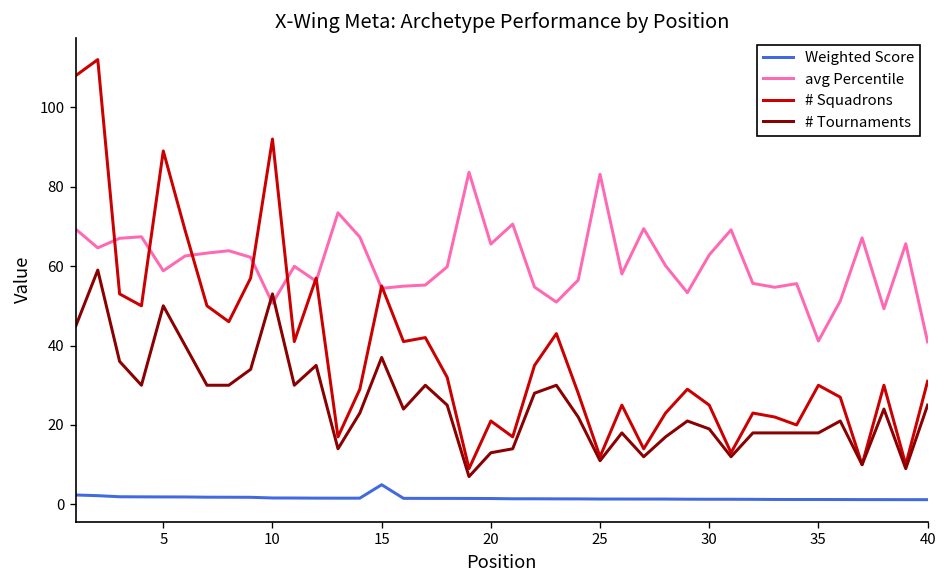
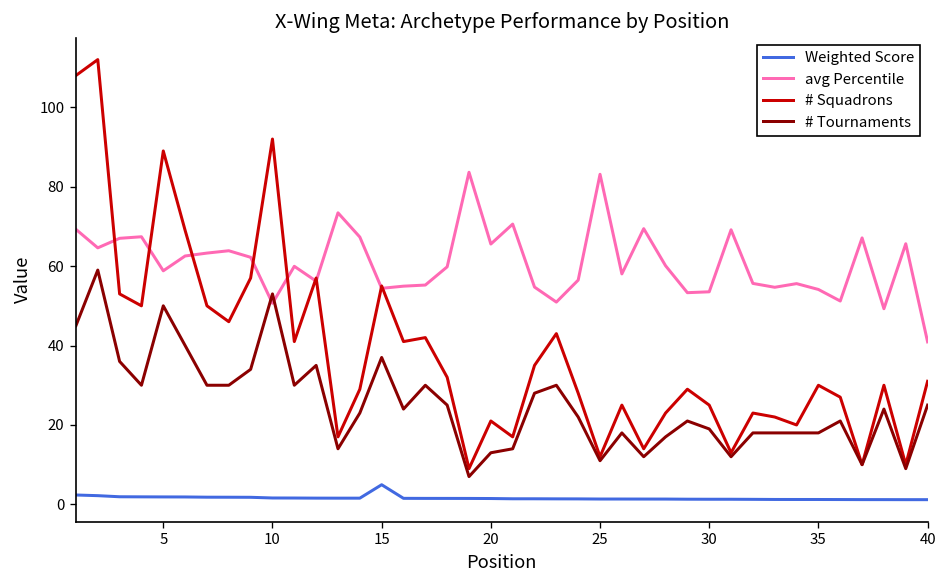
avg Percentile, 30: 63 -> 54
avg Percentile, 35: 41 -> 54
